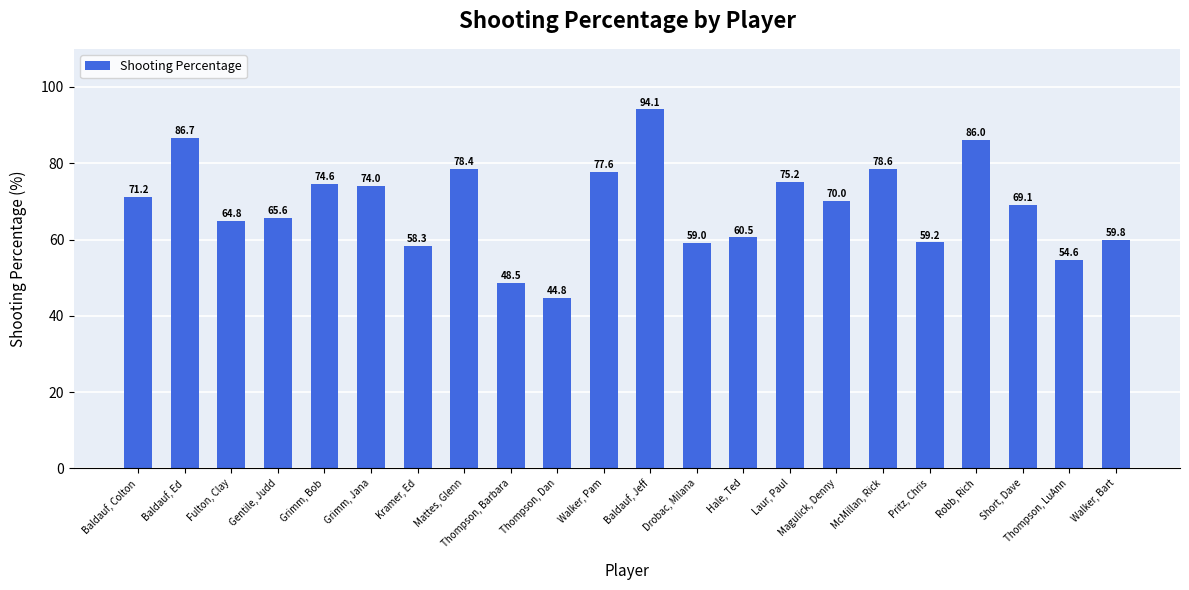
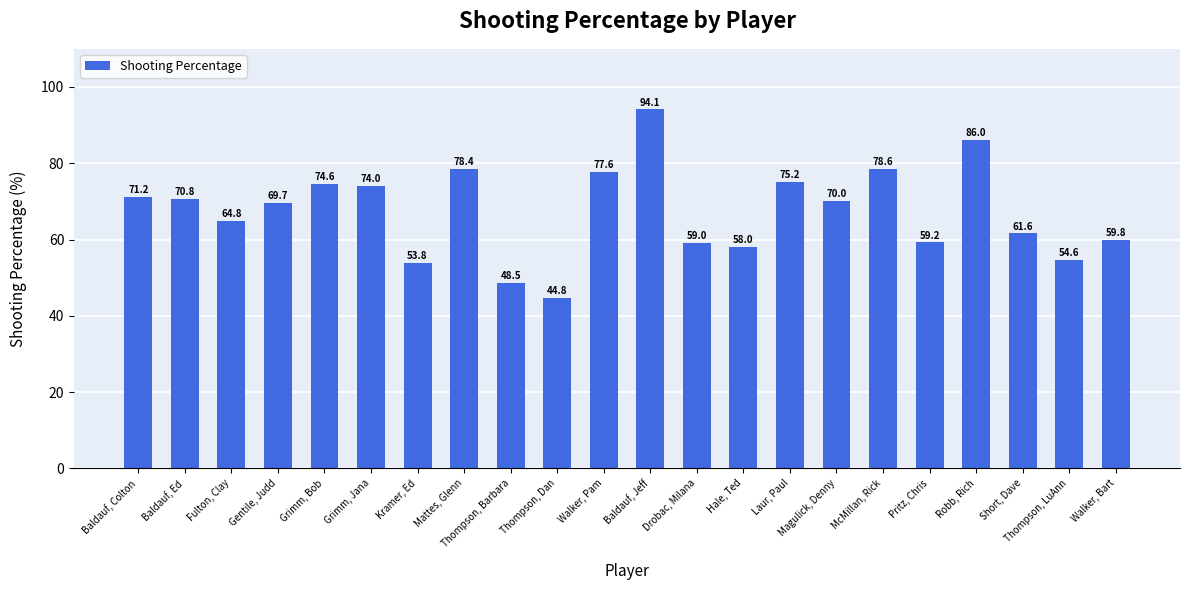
Baldauf, Ed: 86.7 -> 70.8
Gentile, Judd: 65.6 -> 69.7
Kramer, Ed: 58.3 -> 53.8
Hale, Ted: 60.5 -> 58.0
Short, Dave: 69.1 -> 61.6
